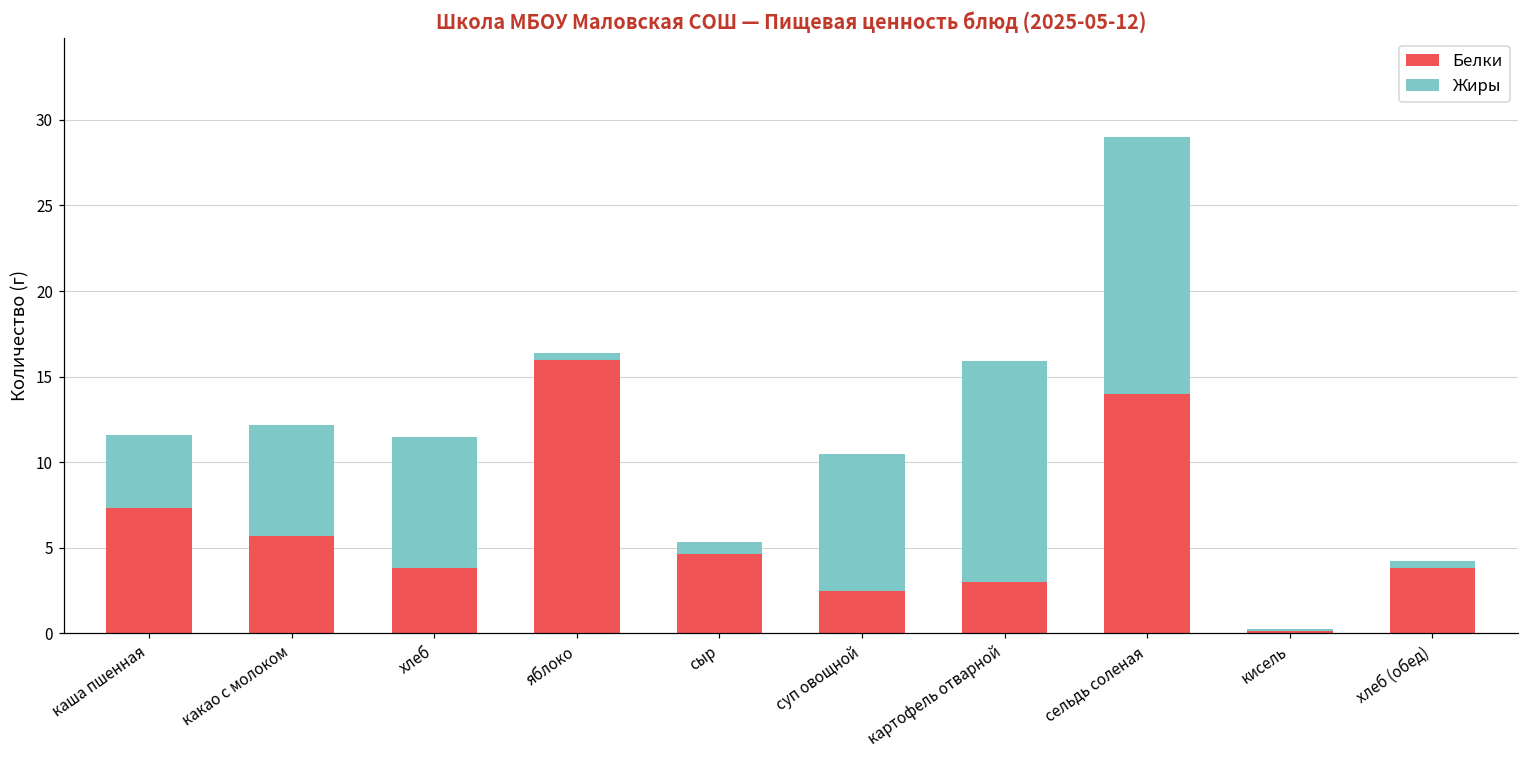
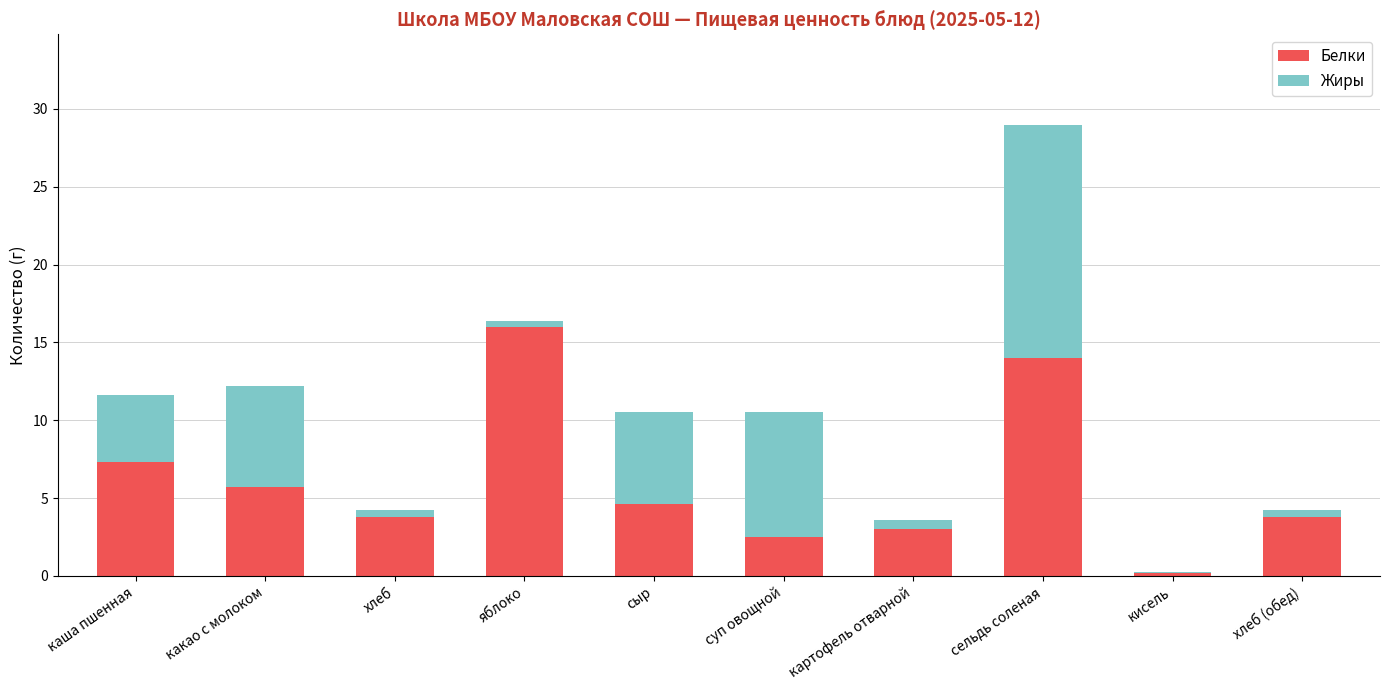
Жиры, хлеб: 7.7 -> 0.5
Жиры, сыр: 0.7 -> 5.9
Жиры, картофель отварной: 12.9 -> 0.6
